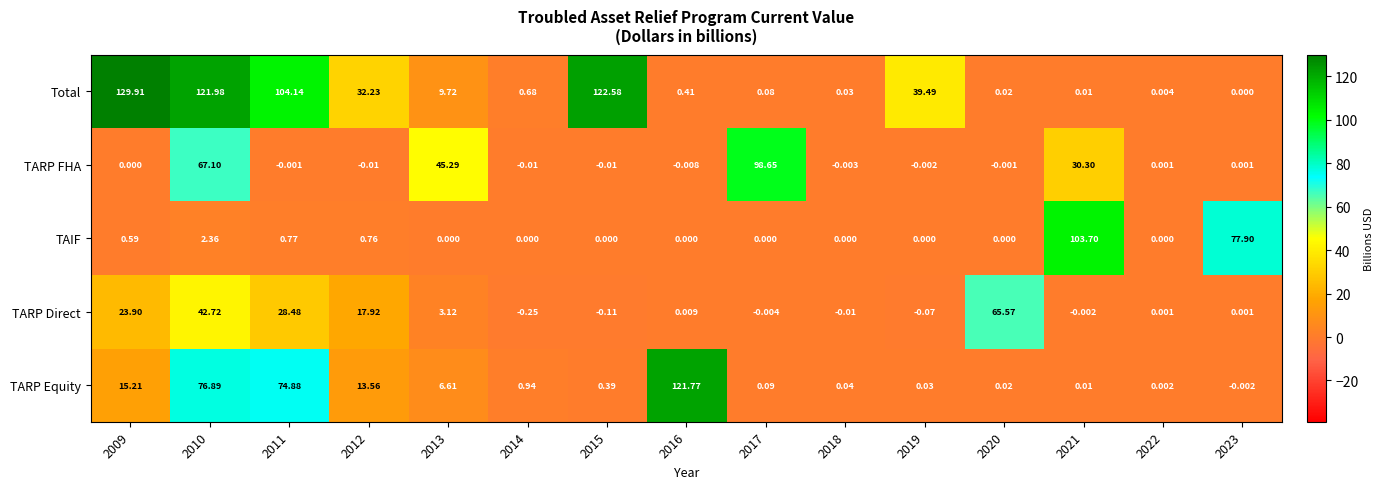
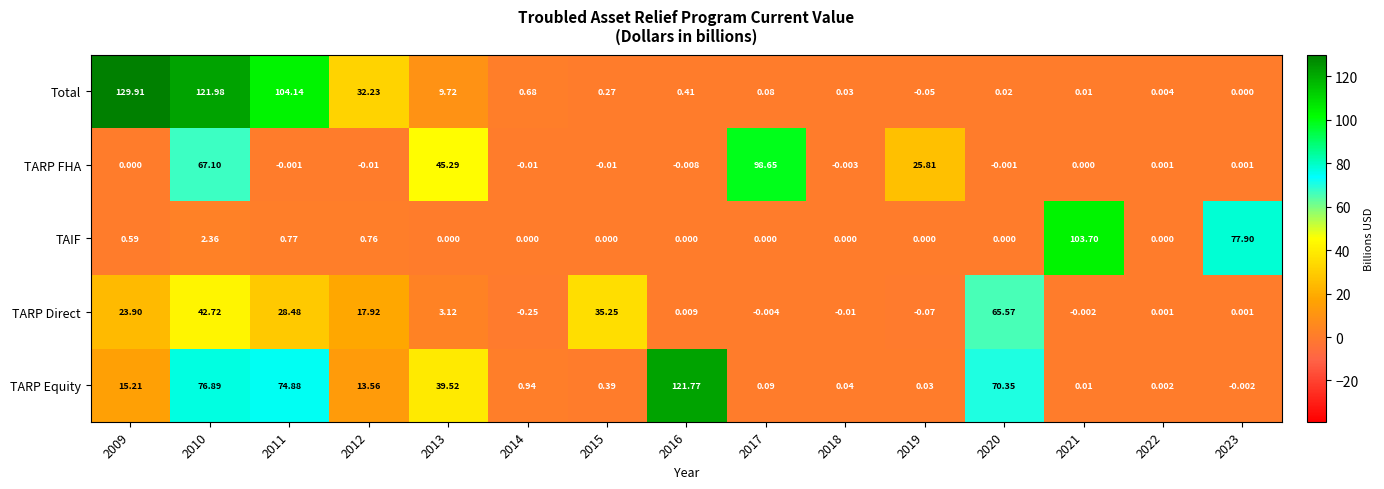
Total, 2015: 122.58 -> 0.27
Total, 2019: 39.49 -> -0.05
TARP FHA, 2019: -0.002 -> 25.81
TARP FHA, 2021: 30.30 -> 0.000
TARP Direct, 2015: -0.11 -> 35.25
TARP Equity, 2013: 6.61 -> 39.52
TARP Equity, 2020: 0.02 -> 70.35
